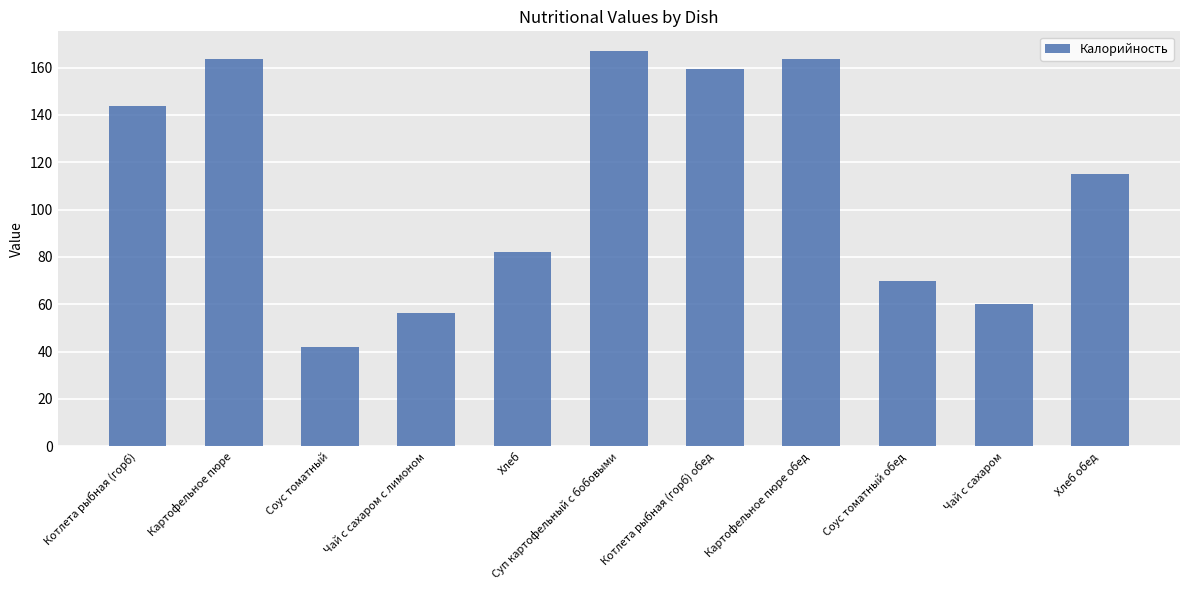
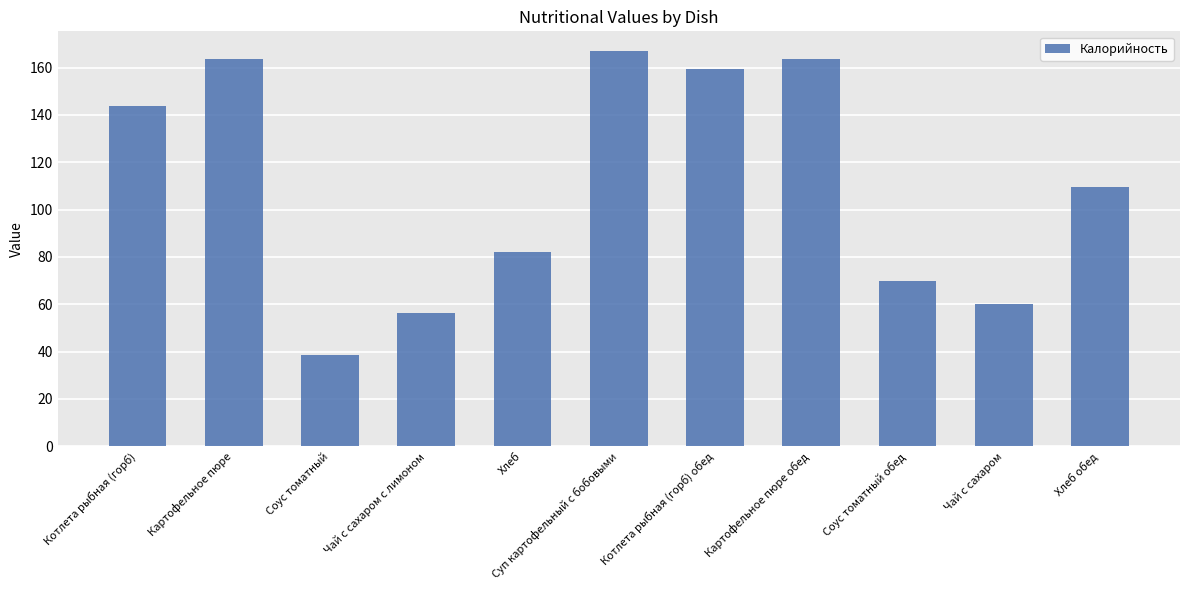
Соус томатный: 42 -> 39
Хлеб обед: 115 -> 109
